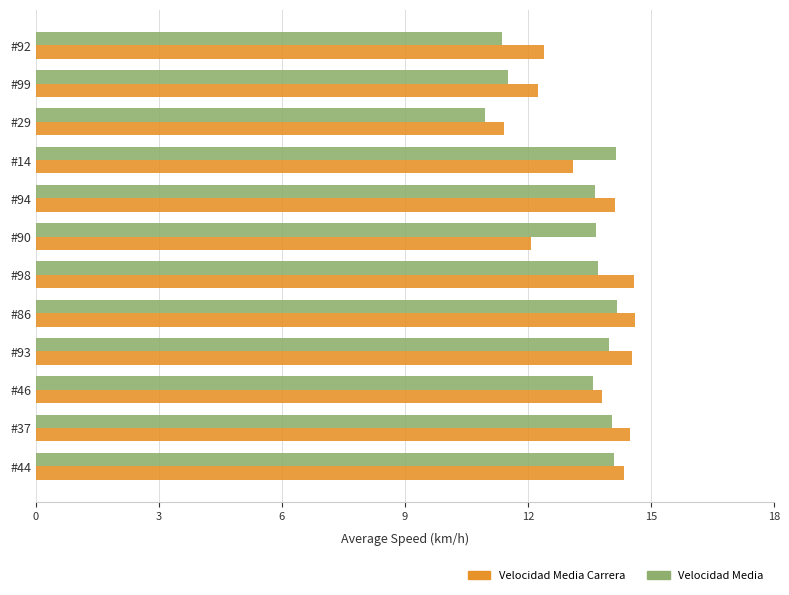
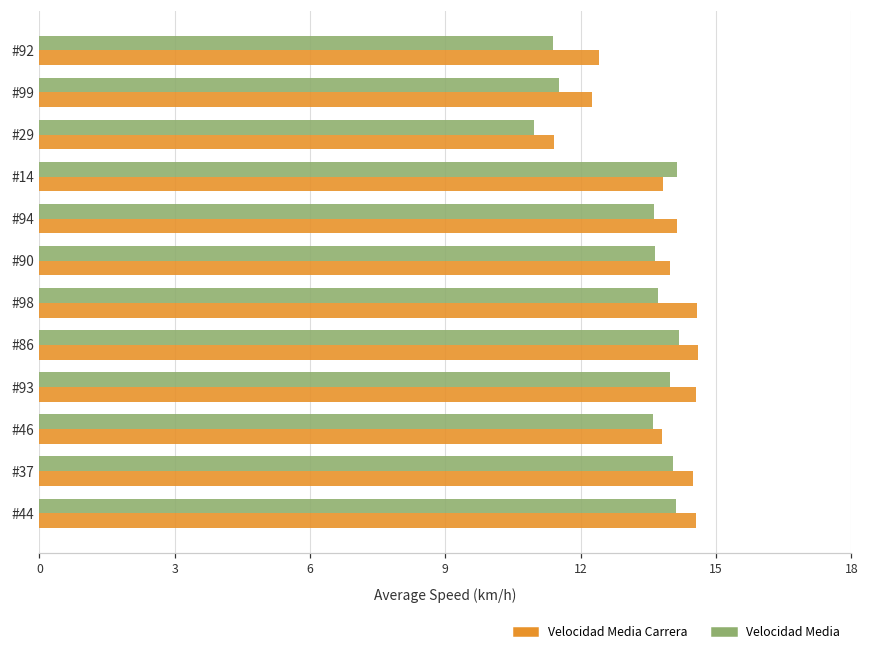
Velocidad Media Carrera, #14: 13.1 -> 13.8
Velocidad Media Carrera, #90: 12.1 -> 14.0
Velocidad Media Carrera, #44: 14.3 -> 14.6
